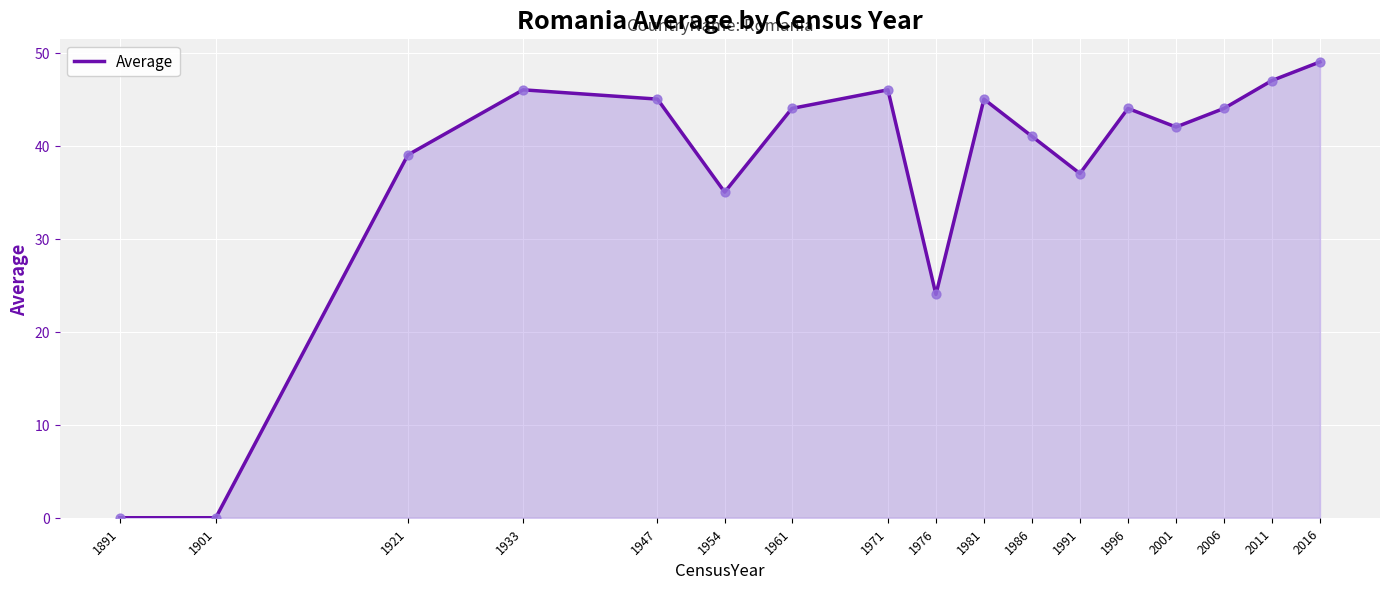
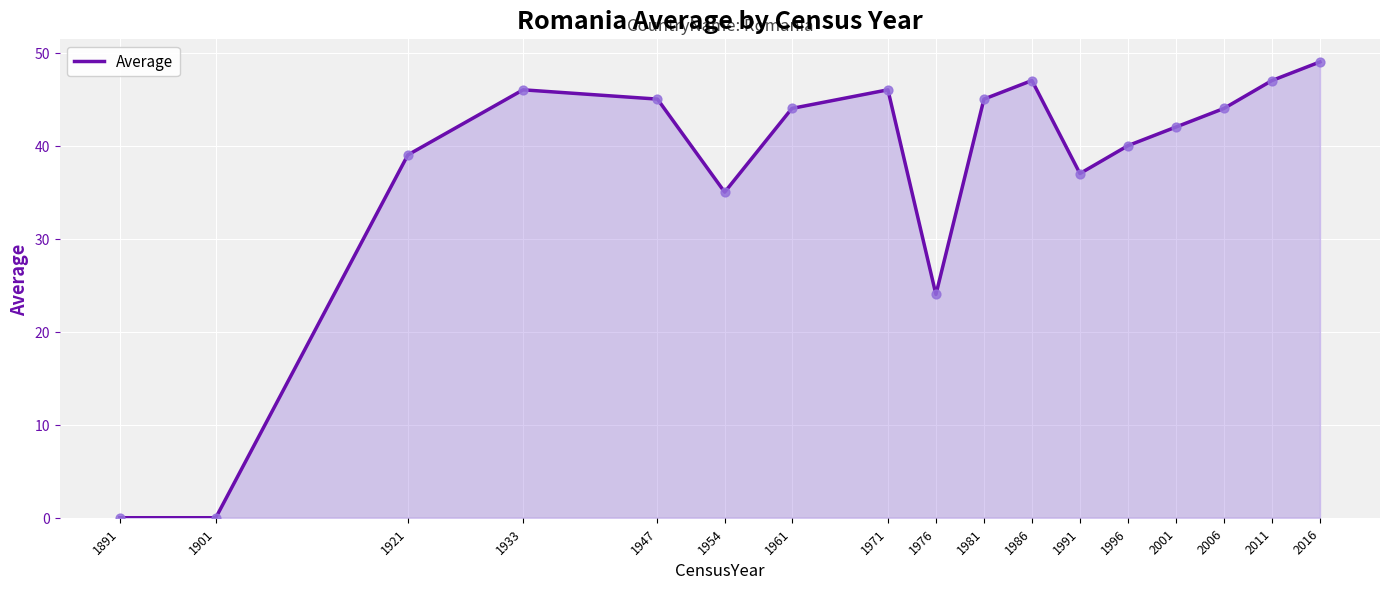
1986: 41 -> 47
1996: 44 -> 40
